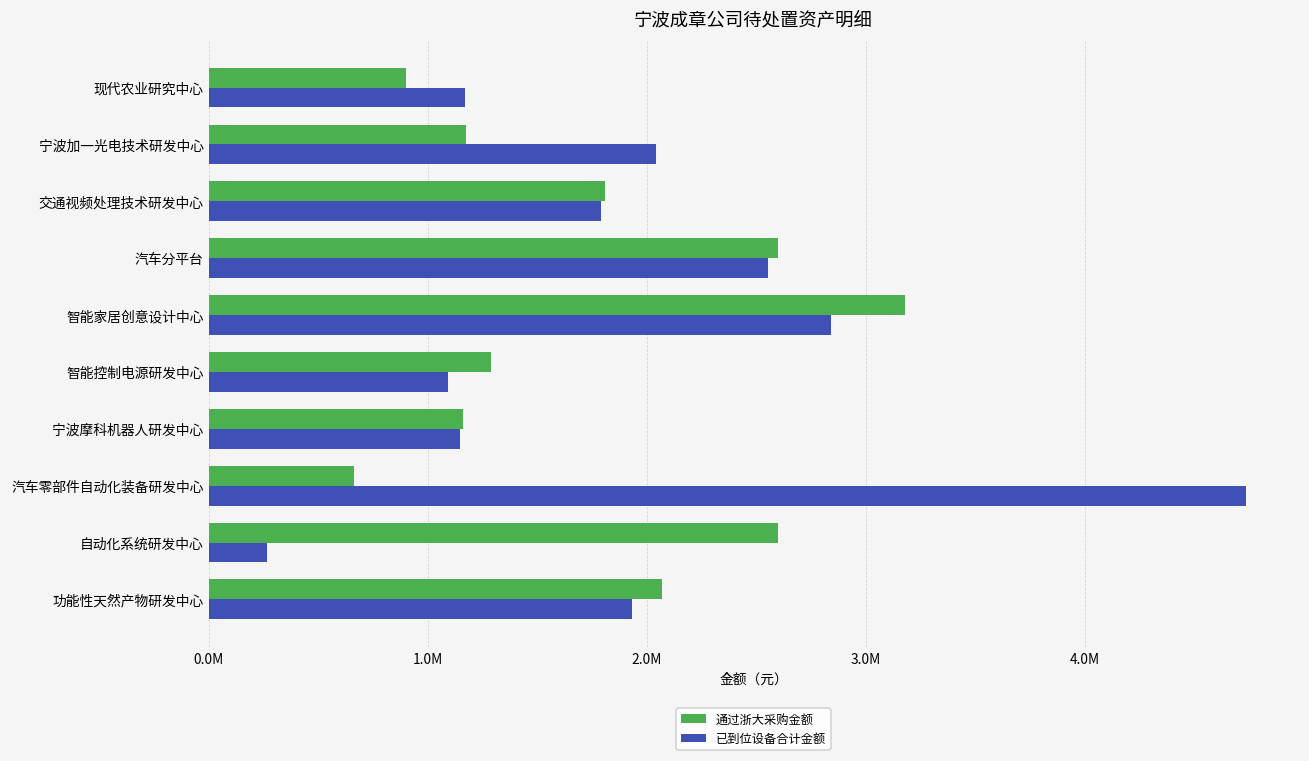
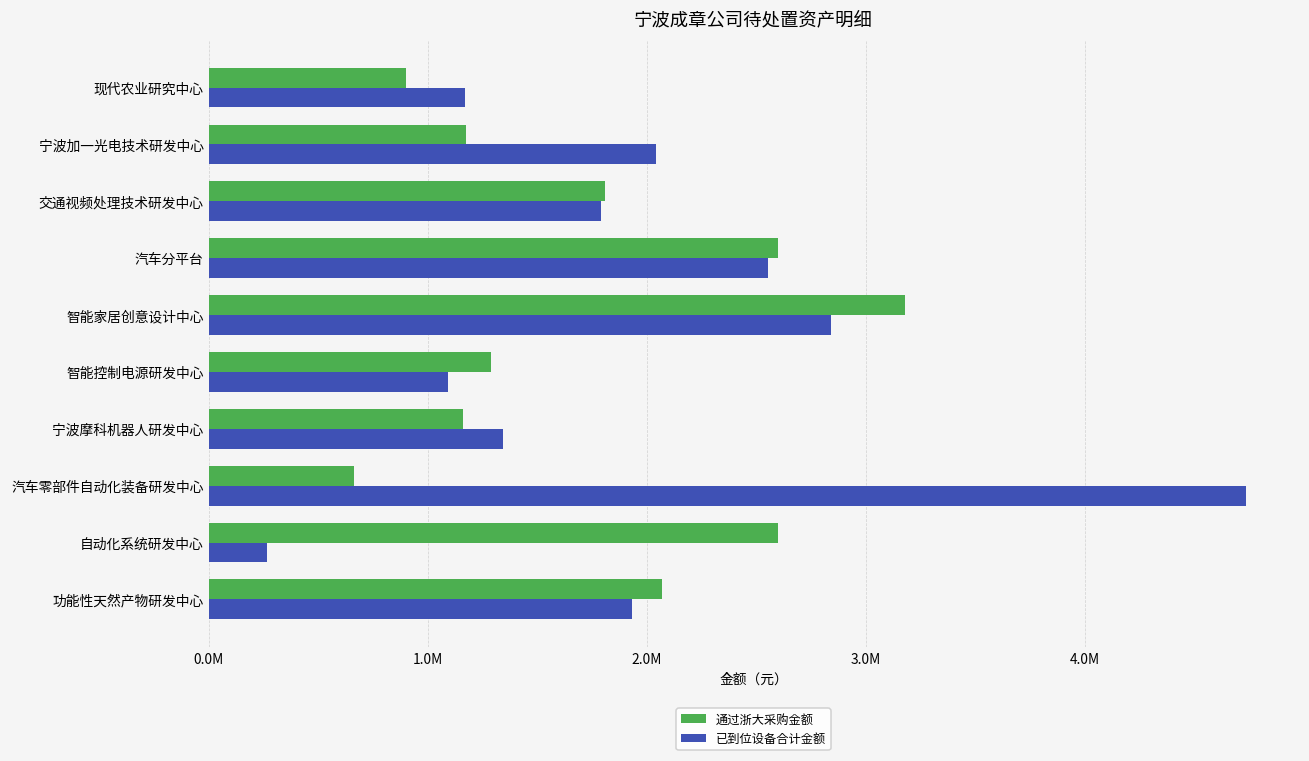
已到位设备合计金额, 宁波摩科机器人研发中心: 1150000 -> 1350000
